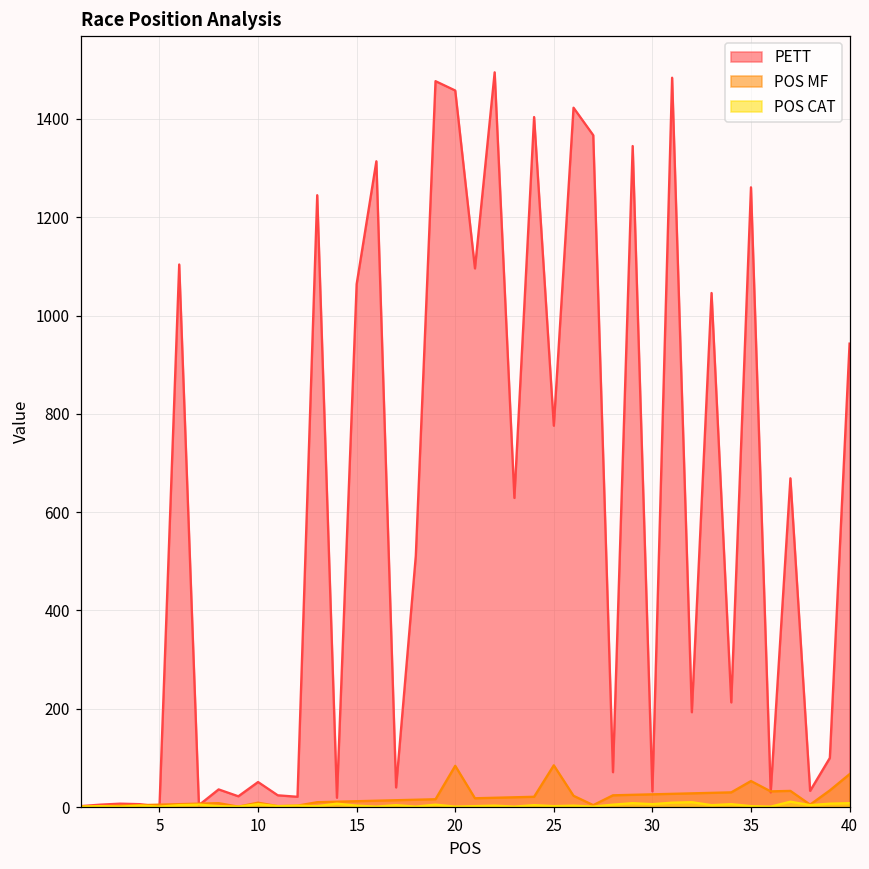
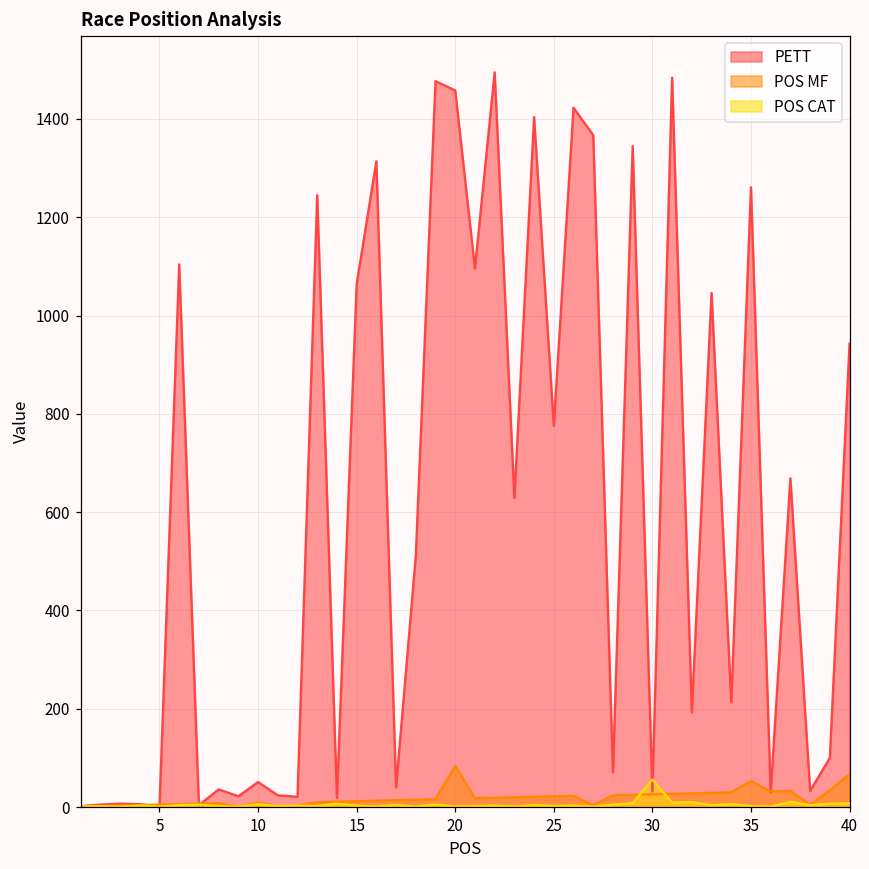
POS MF, 25: 90 -> 20
POS CAT, 30: 10 -> 60
